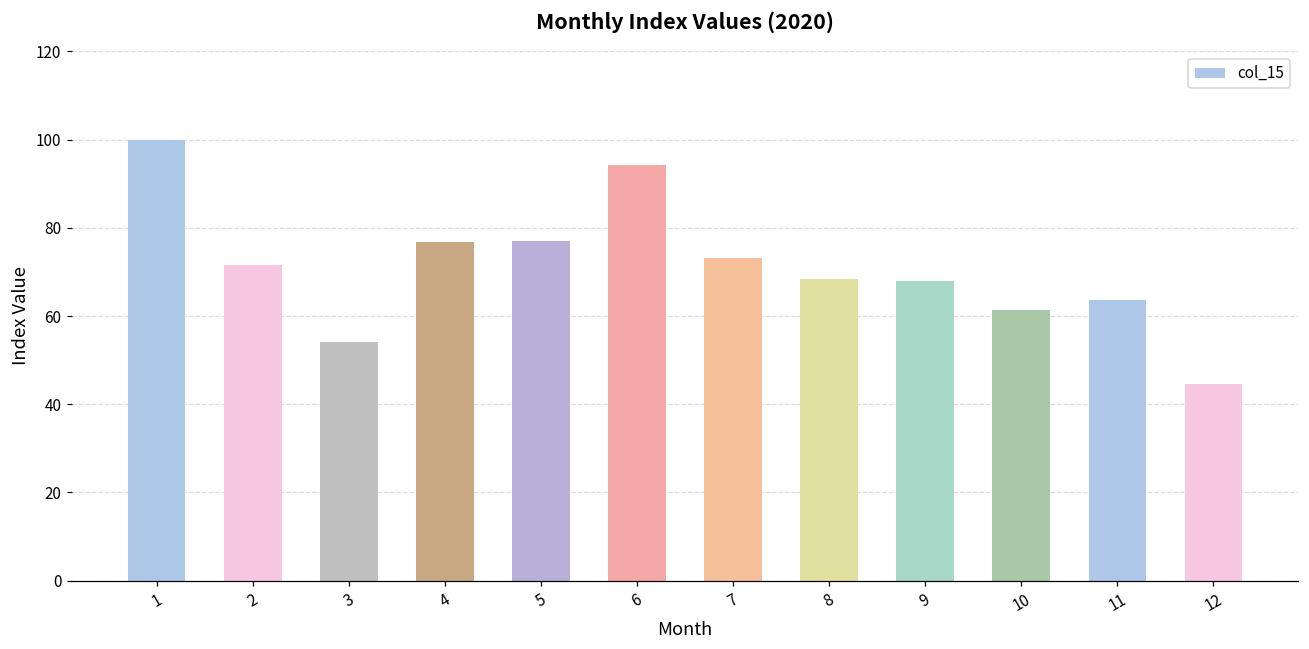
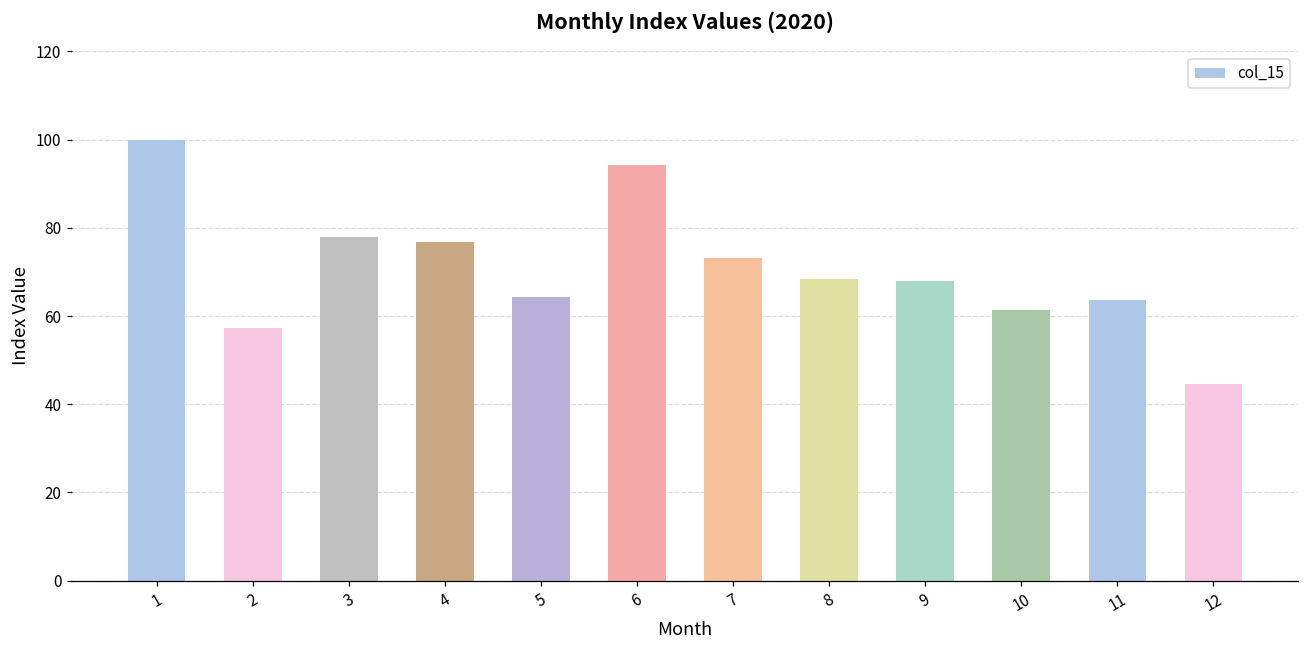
2: 72 -> 57
3: 54 -> 78
5: 77 -> 64
